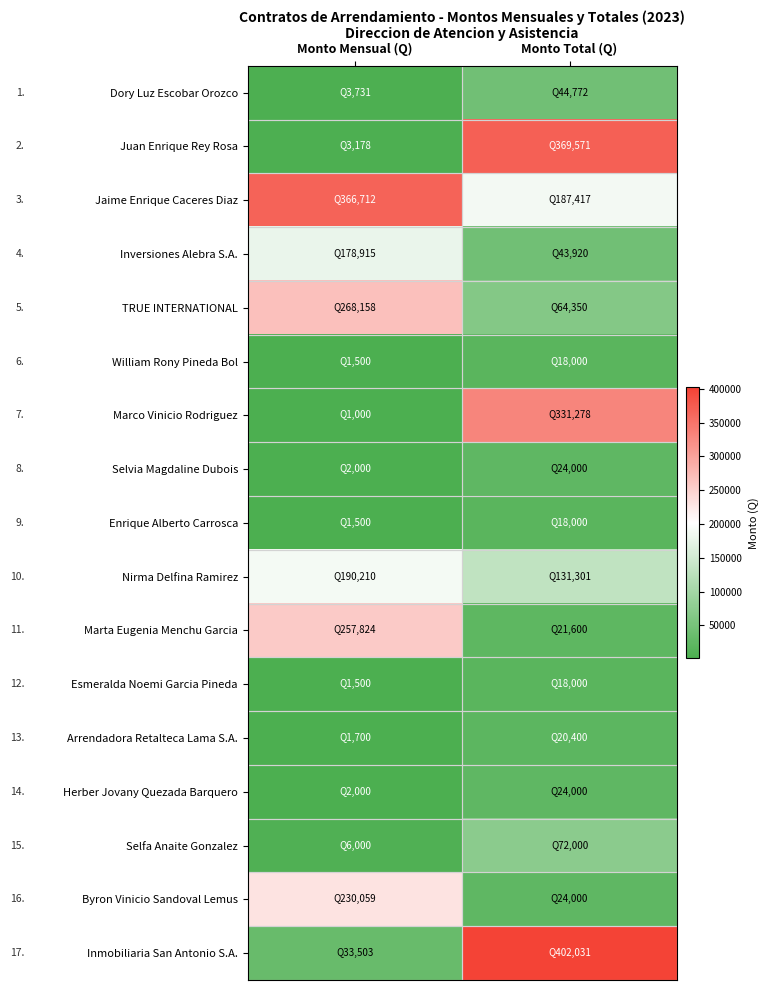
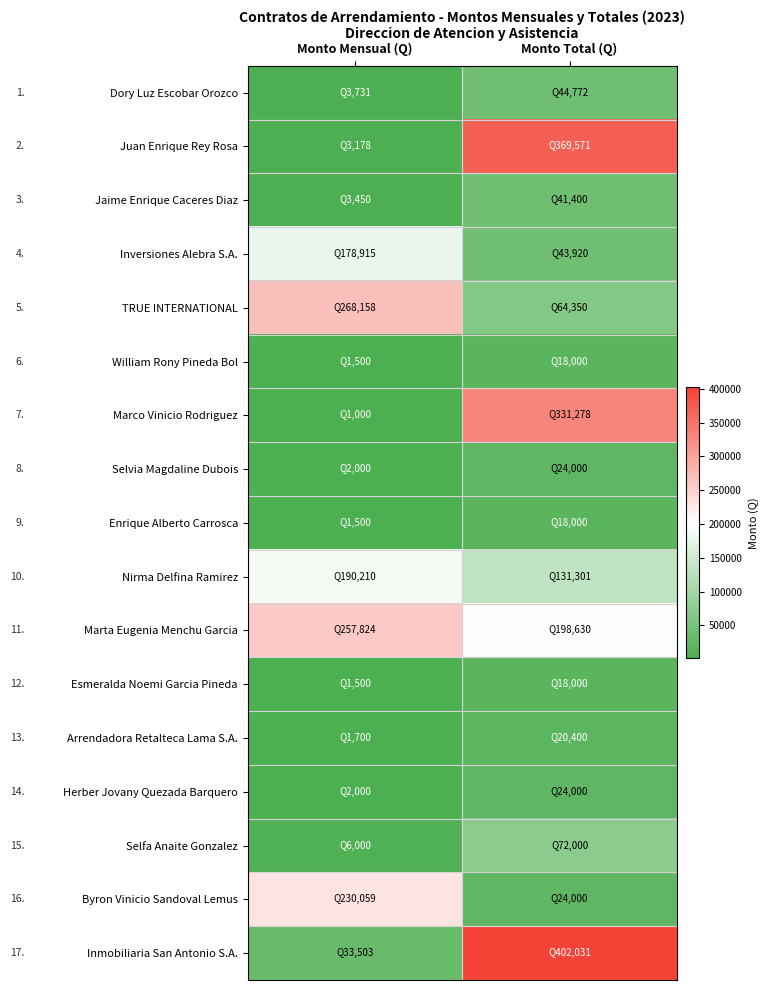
Jaime Enrique Caceres Diaz, Monto Mensual (Q): 366,712 -> 3,450
Jaime Enrique Caceres Diaz, Monto Total (Q): 187,417 -> 41,400
Marta Eugenia Menchu Garcia, Monto Total (Q): 21,600 -> 198,630
